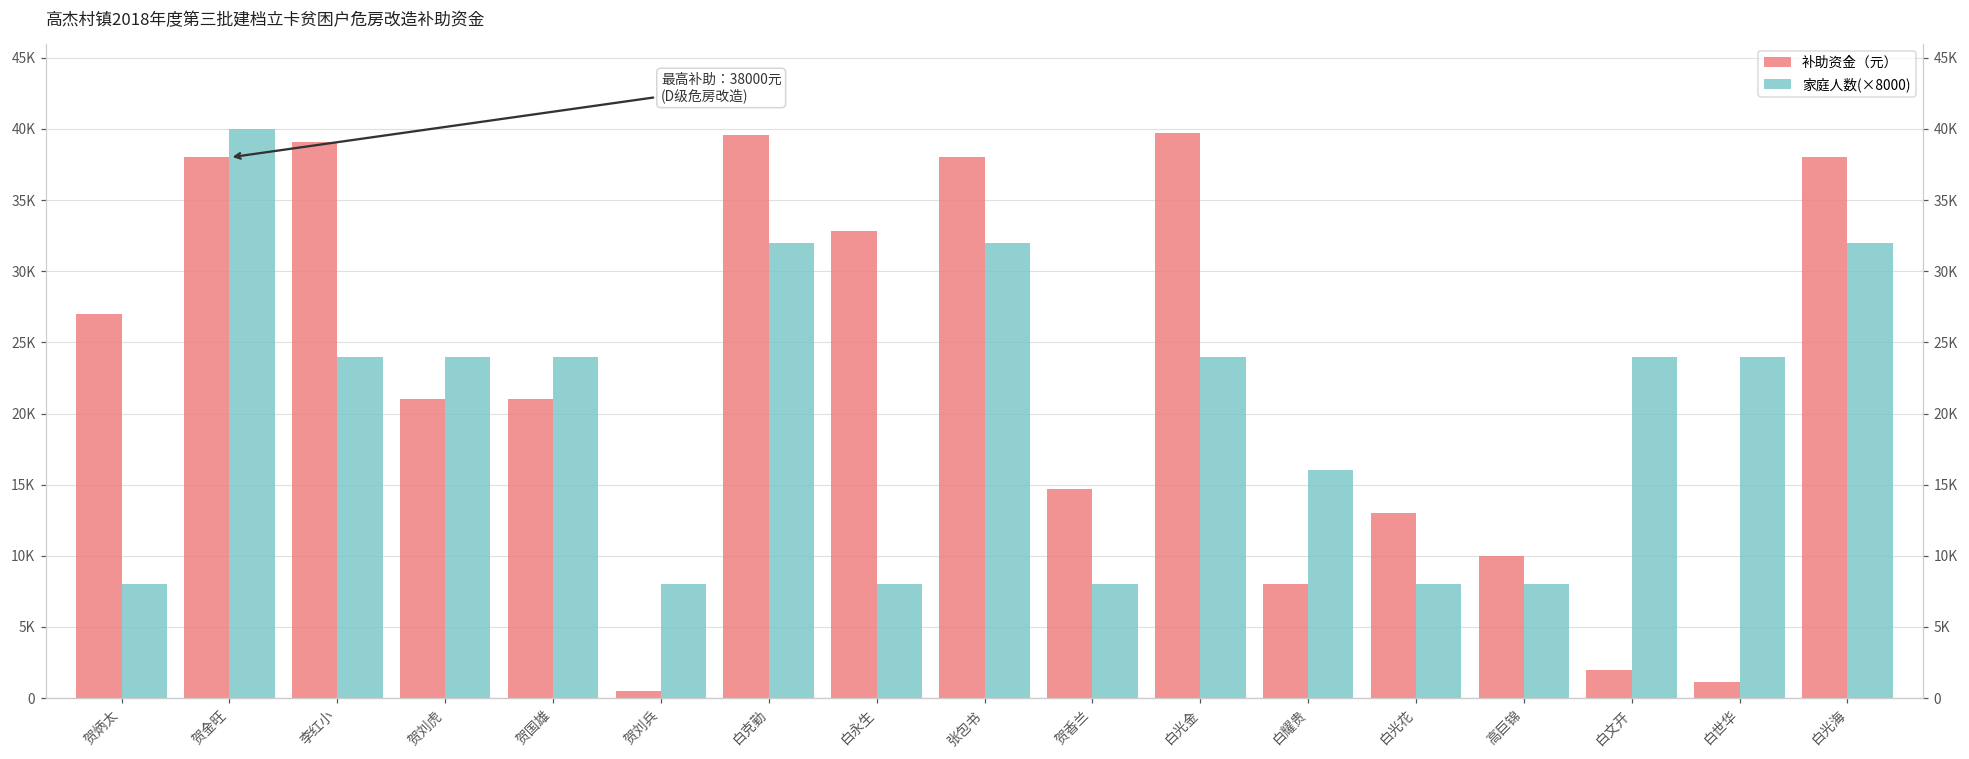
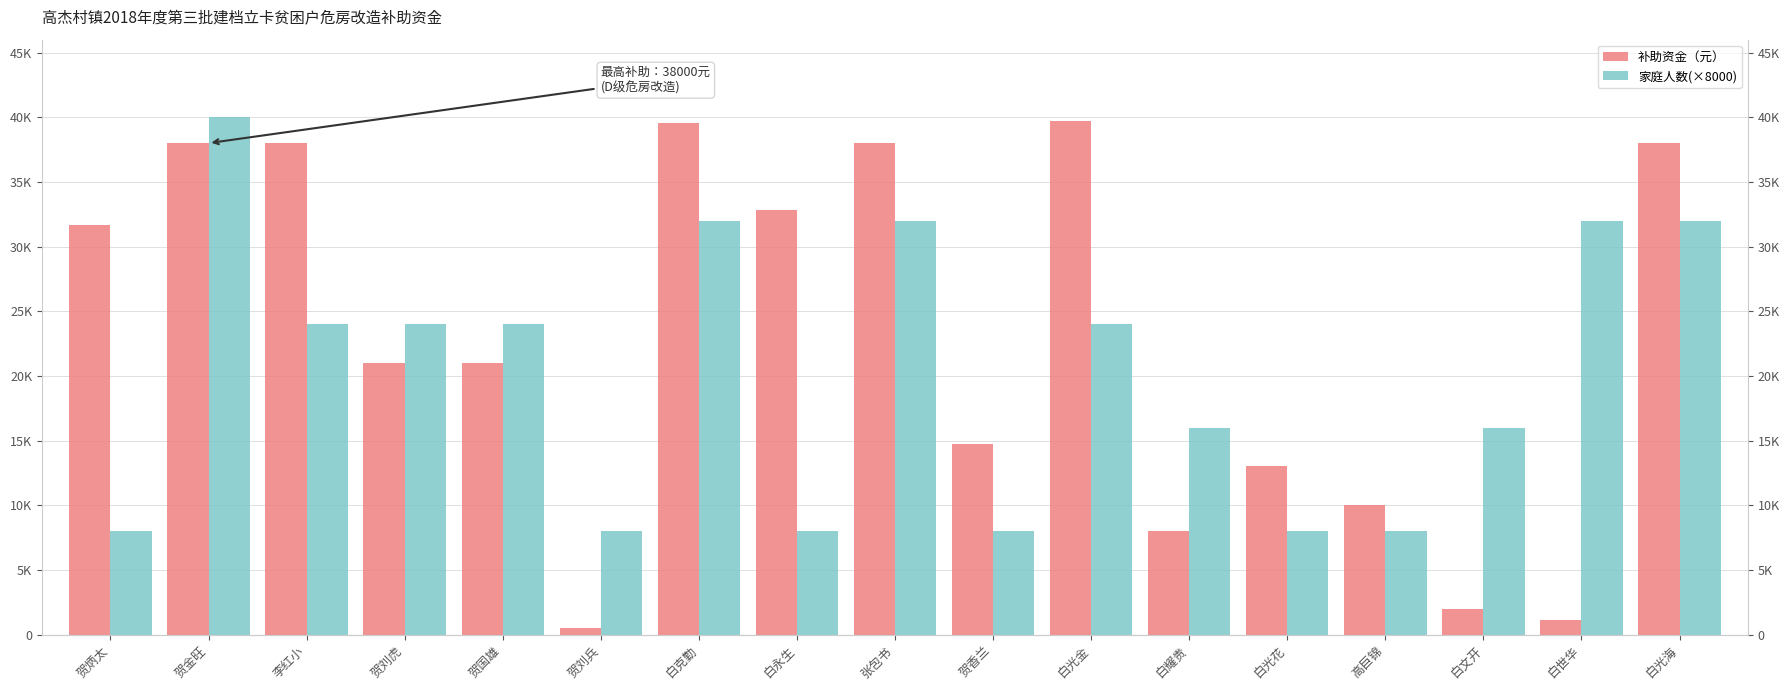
补助资金（元）, 贺炳太: 27000 -> 31700
补助资金（元）, 李红小: 39100 -> 38000
家庭人数(×8000), 白文开: 24000 -> 16000
家庭人数(×8000), 白世华: 24000 -> 32000
